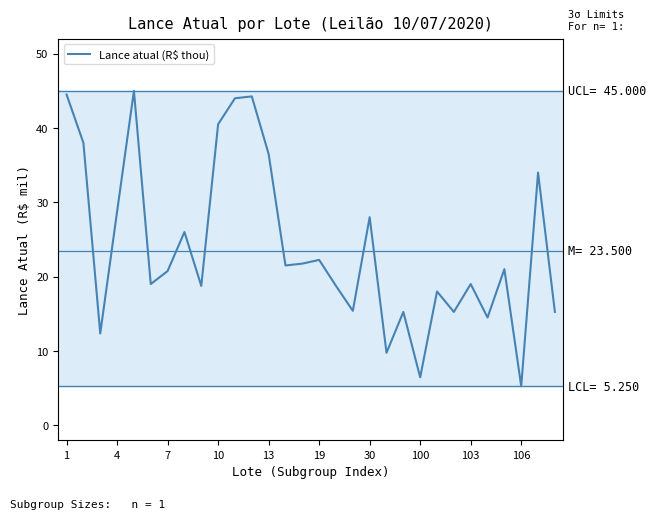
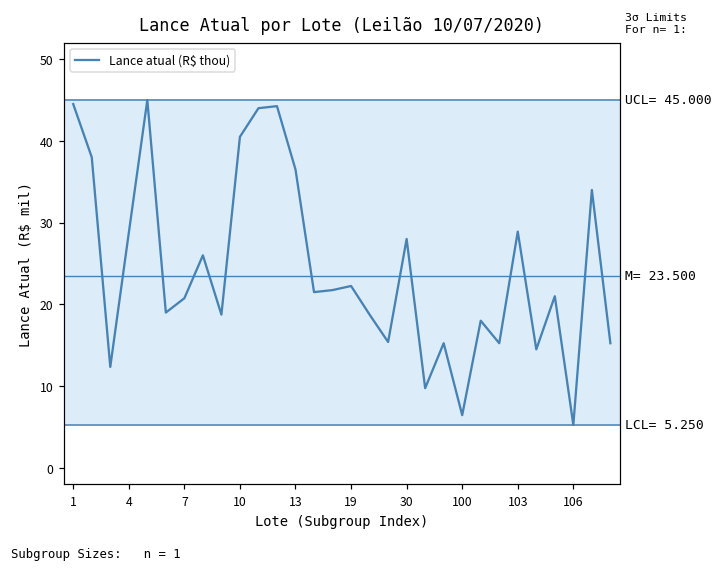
103: 19 -> 29
